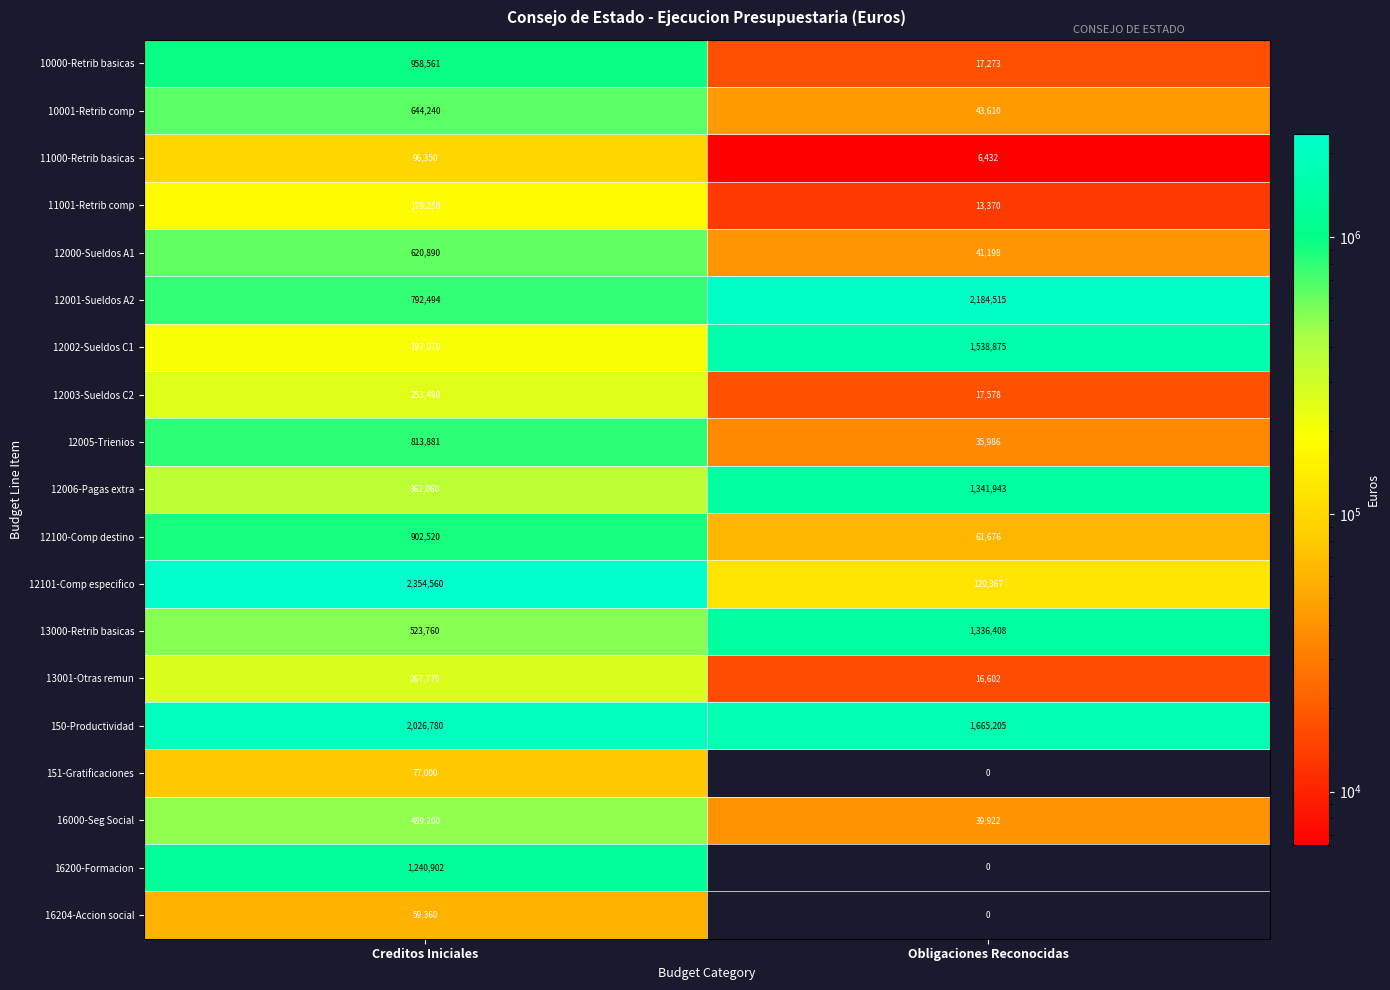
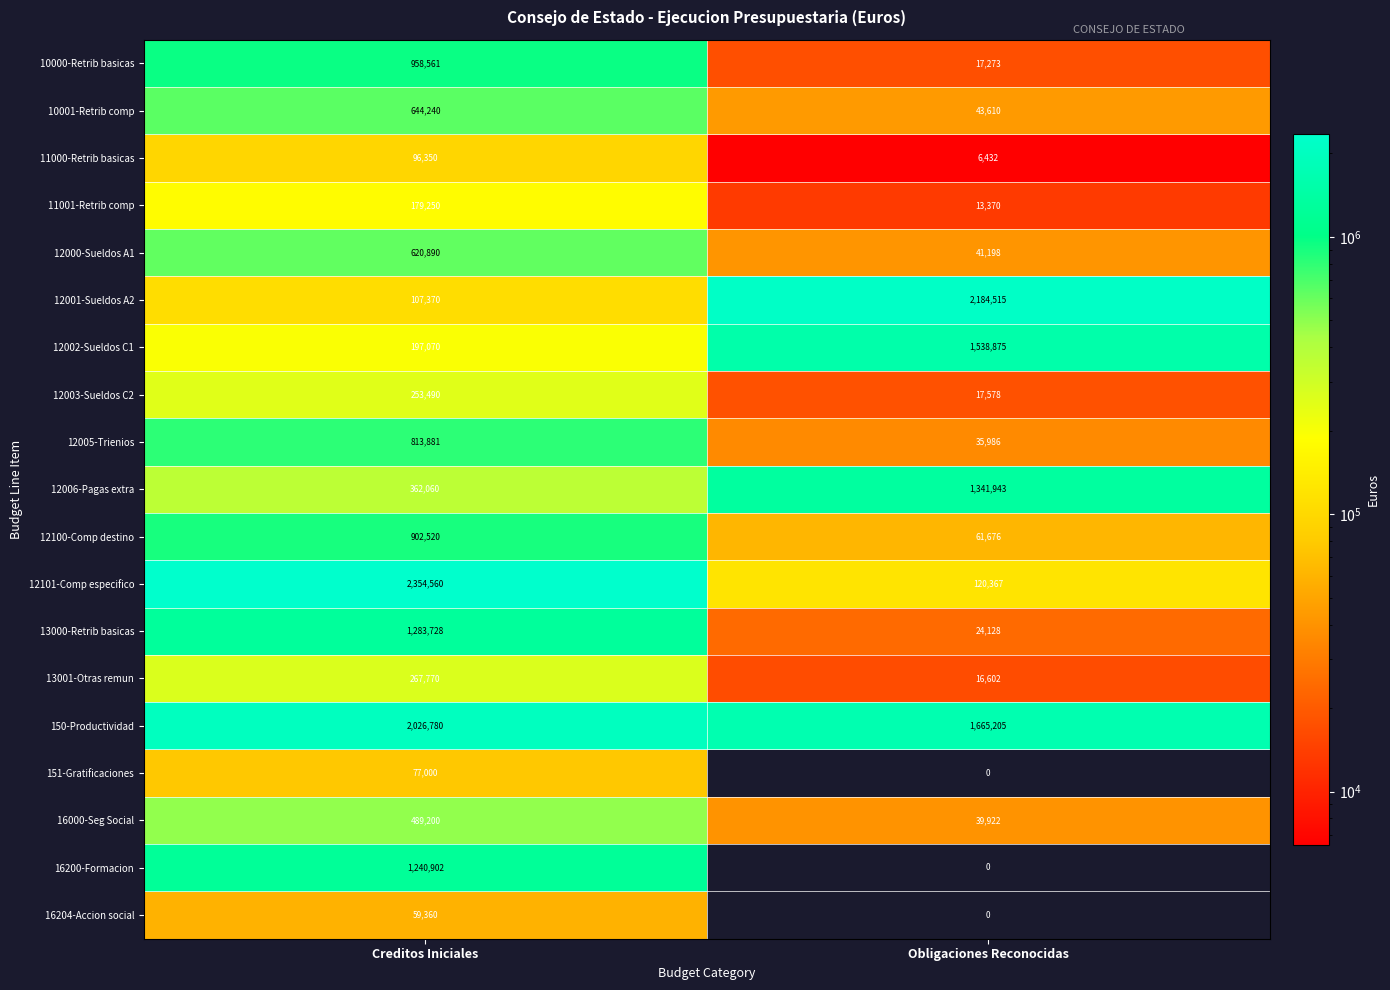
12001-Sueldos A2, Creditos Iniciales: 792,494 -> 107,370
13000-Retrib basicas, Creditos Iniciales: 523,760 -> 1,283,728
13000-Retrib basicas, Obligaciones Reconocidas: 1,336,408 -> 24,128
